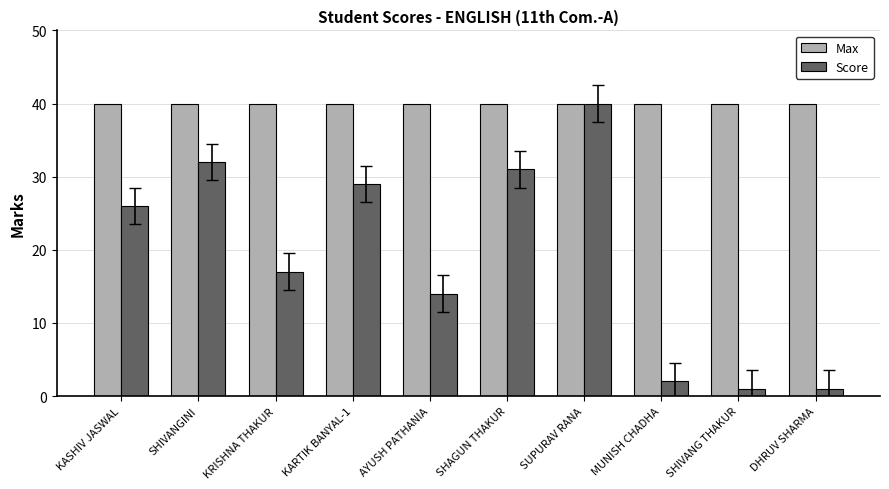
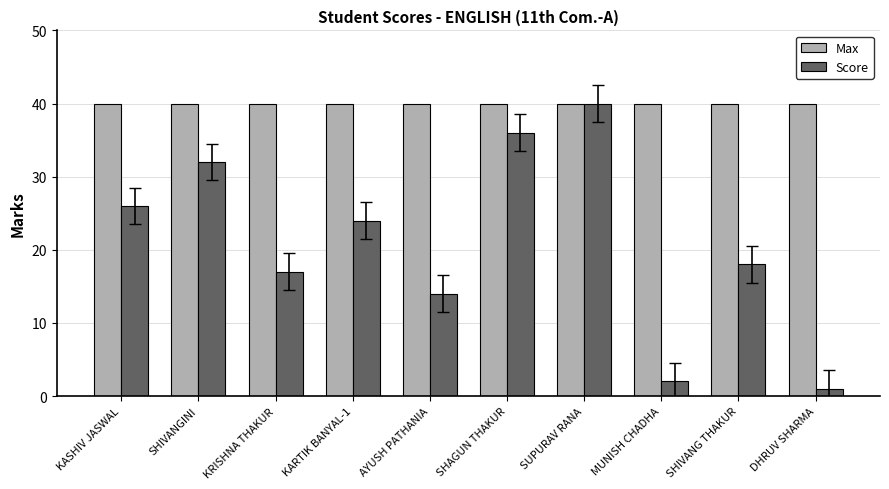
Score, KARTIK BANYAL-1: 29 -> 24
Score, SHAGUN THAKUR: 31 -> 36
Score, SHIVANG THAKUR: 1 -> 18
